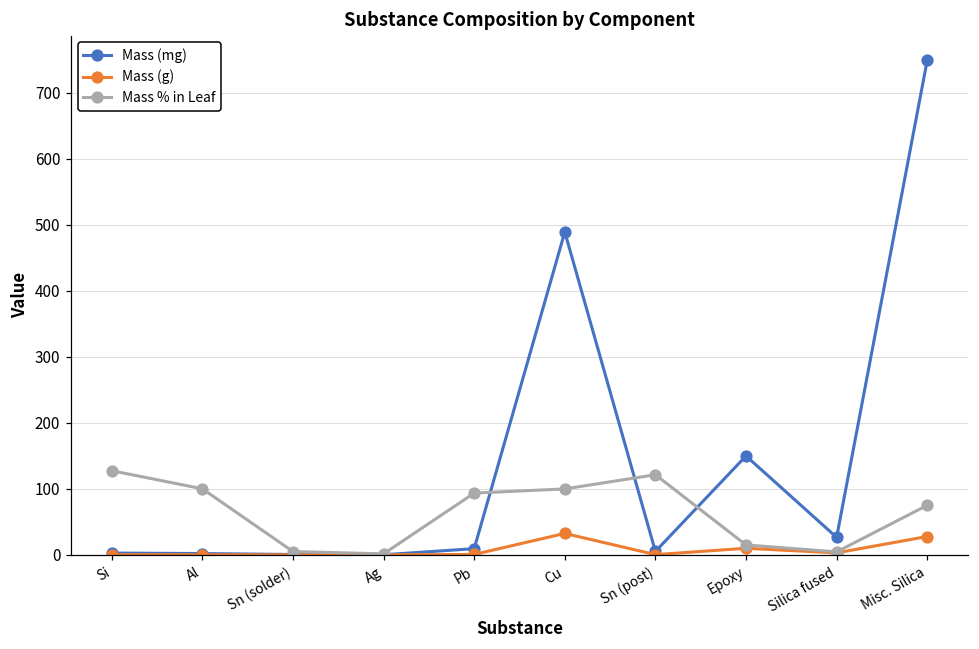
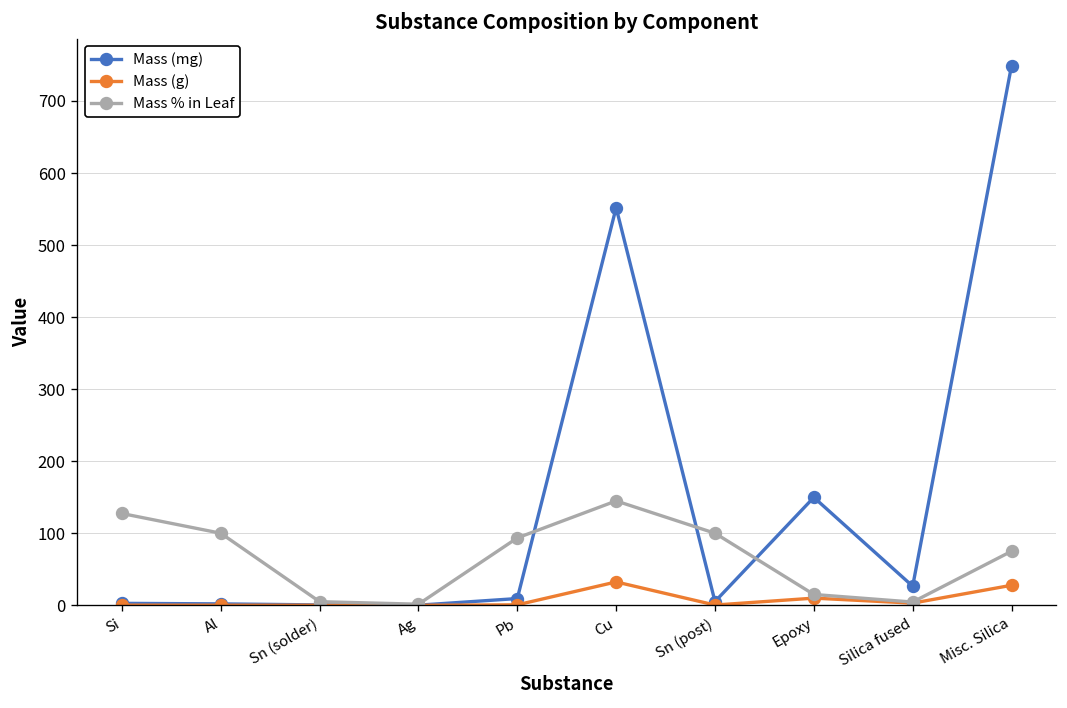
Mass (mg), Cu: 490 -> 550
Mass % in Leaf, Cu: 100 -> 140
Mass % in Leaf, Sn (post): 120 -> 100
